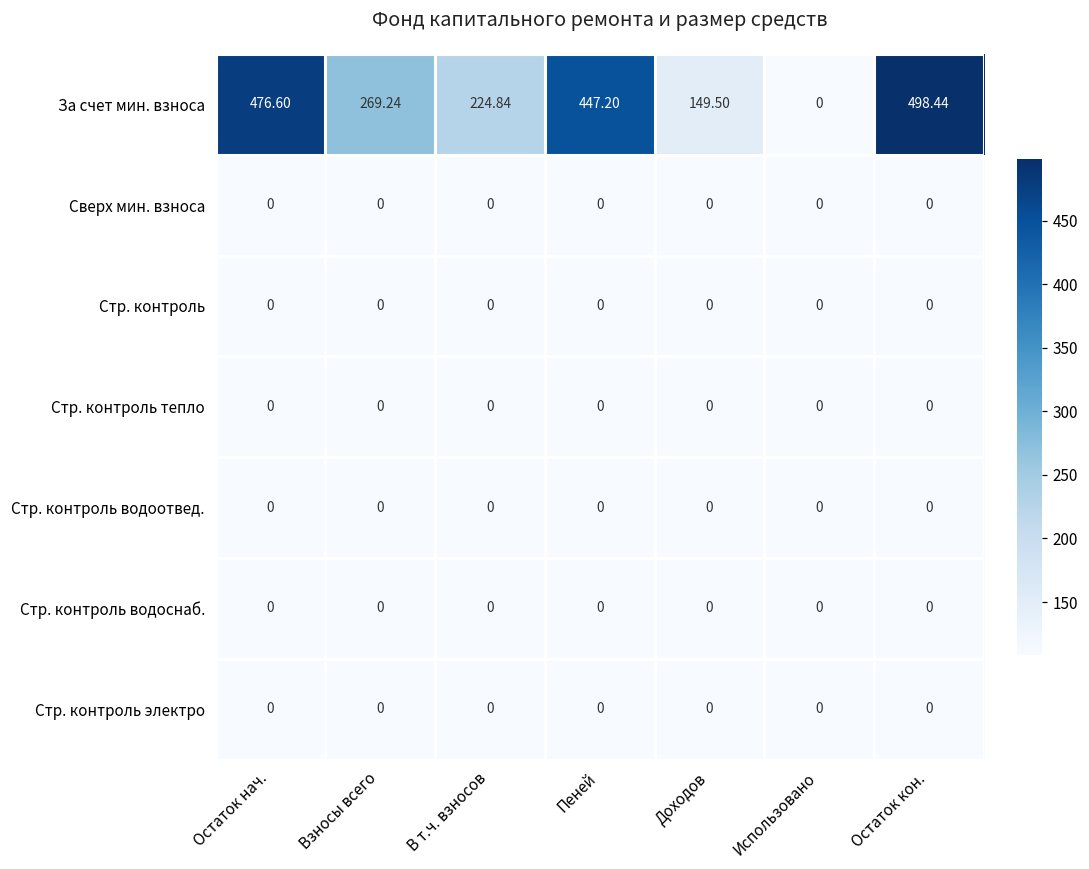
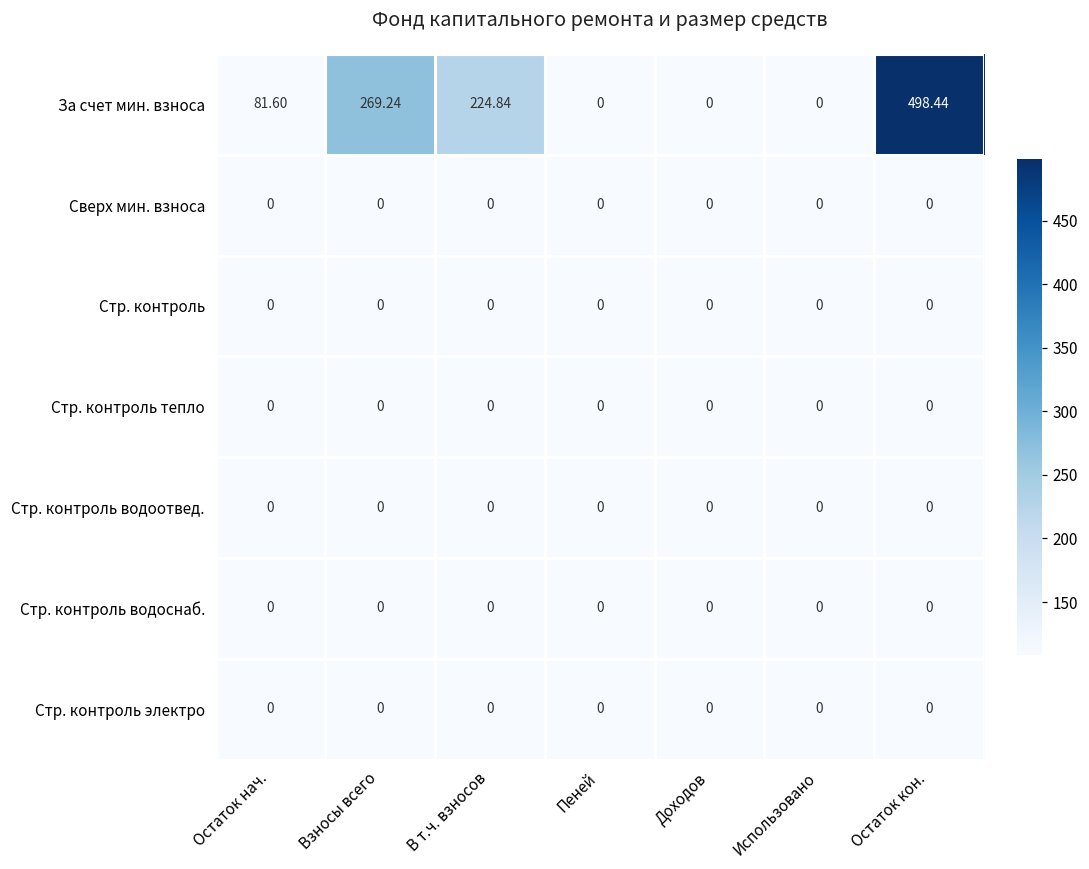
За счет мин. взноса, Остаток нач.: 476.60 -> 81.60
За счет мин. взноса, Пеней: 447.20 -> 0
За счет мин. взноса, Доходов: 149.50 -> 0
